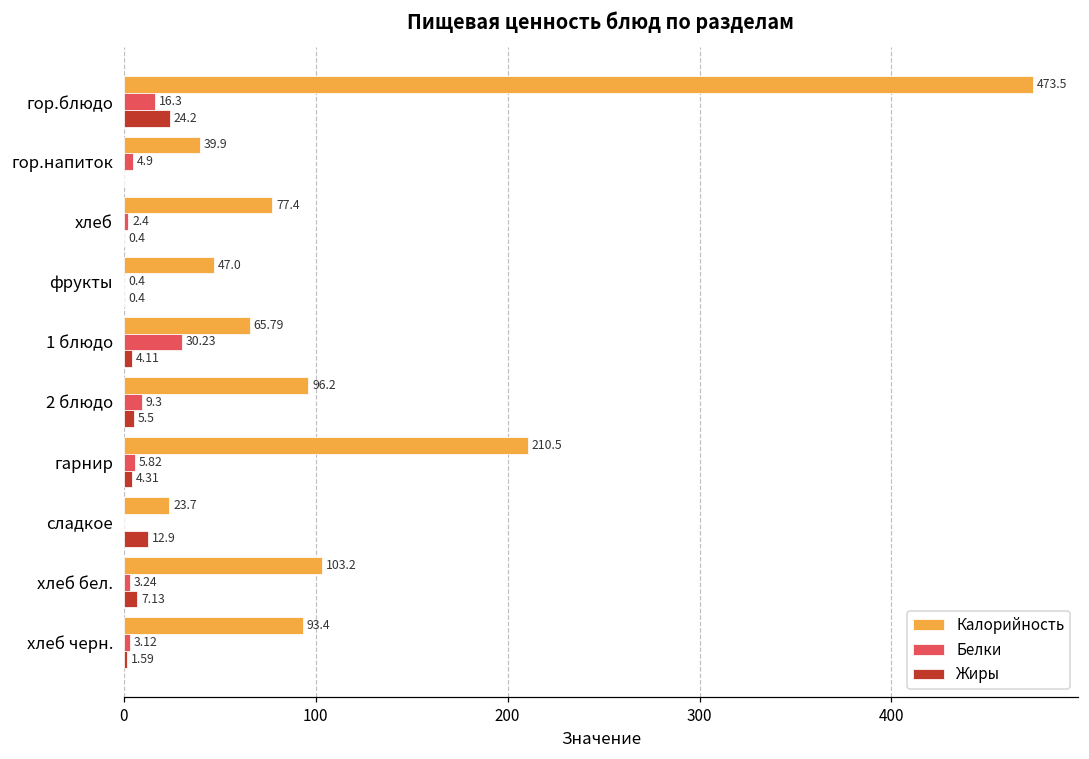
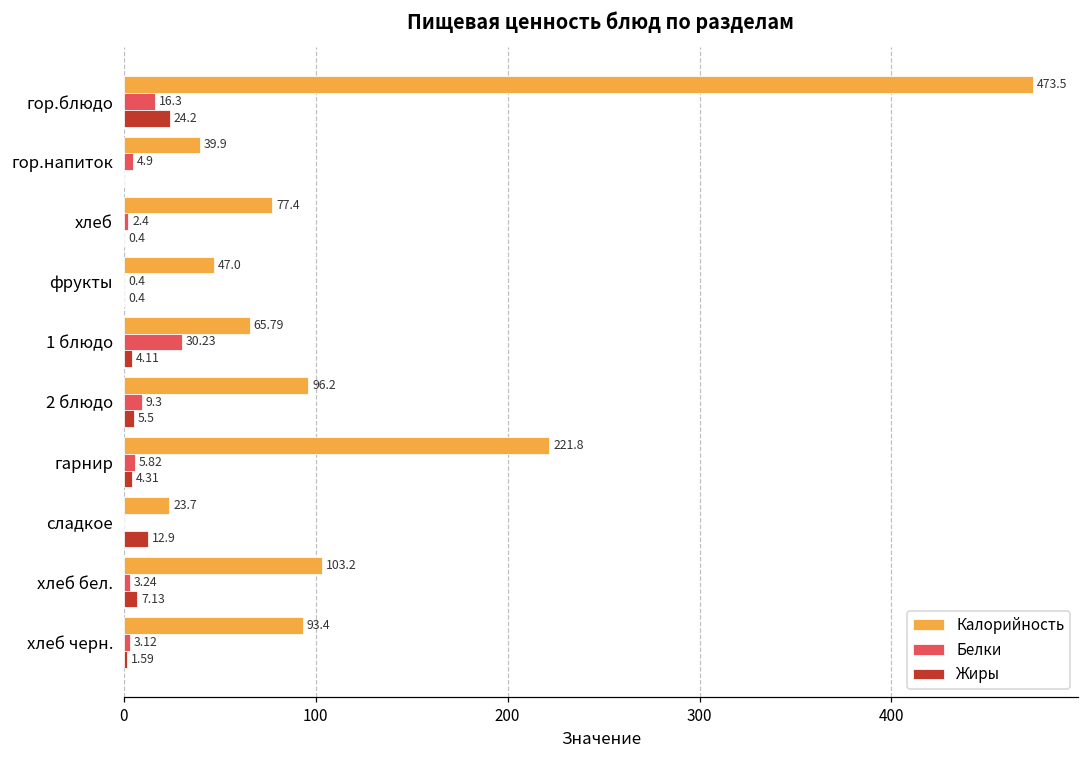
Калорийность, гарнир: 210.5 -> 221.8
